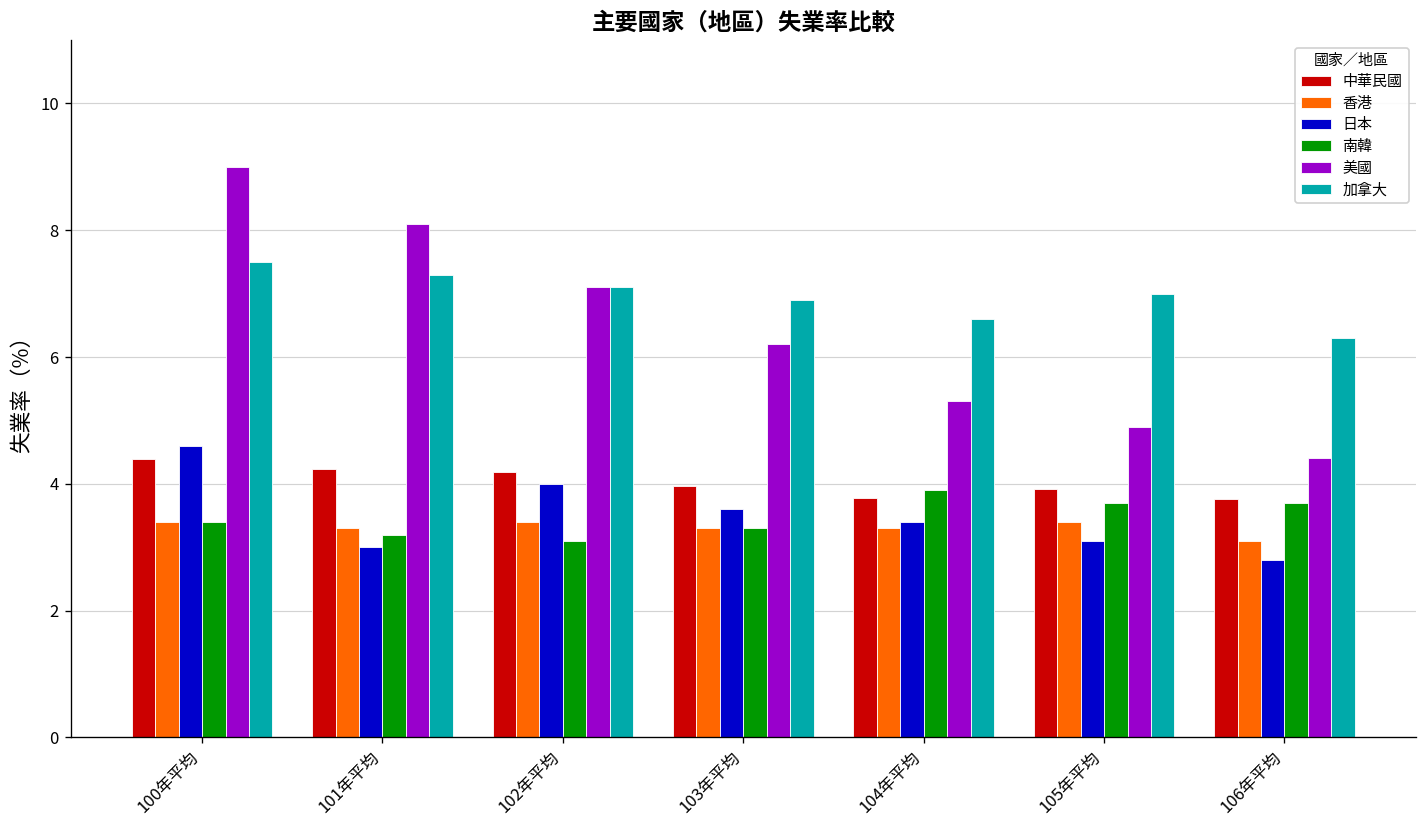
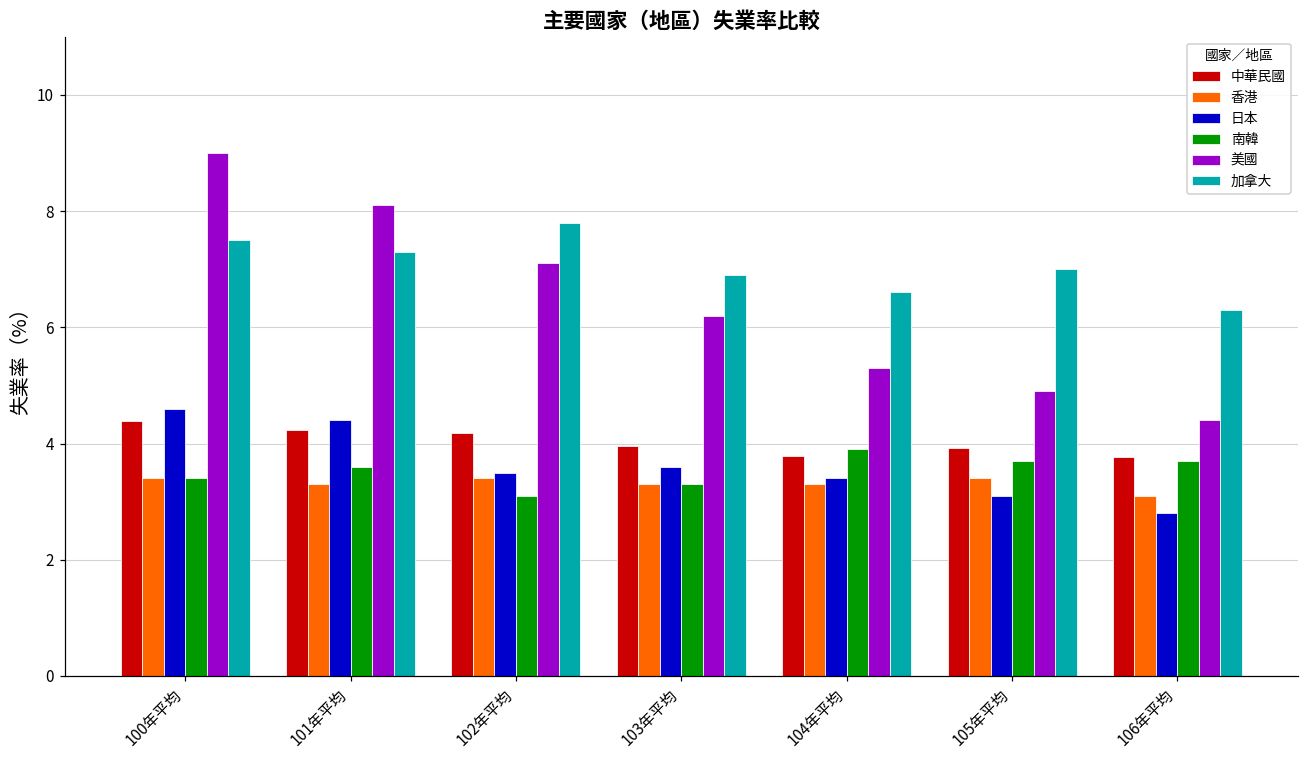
日本, 101年平均: 3.0 -> 4.4
南韓, 101年平均: 3.2 -> 3.6
日本, 102年平均: 4.0 -> 3.5
加拿大, 102年平均: 7.1 -> 7.8
